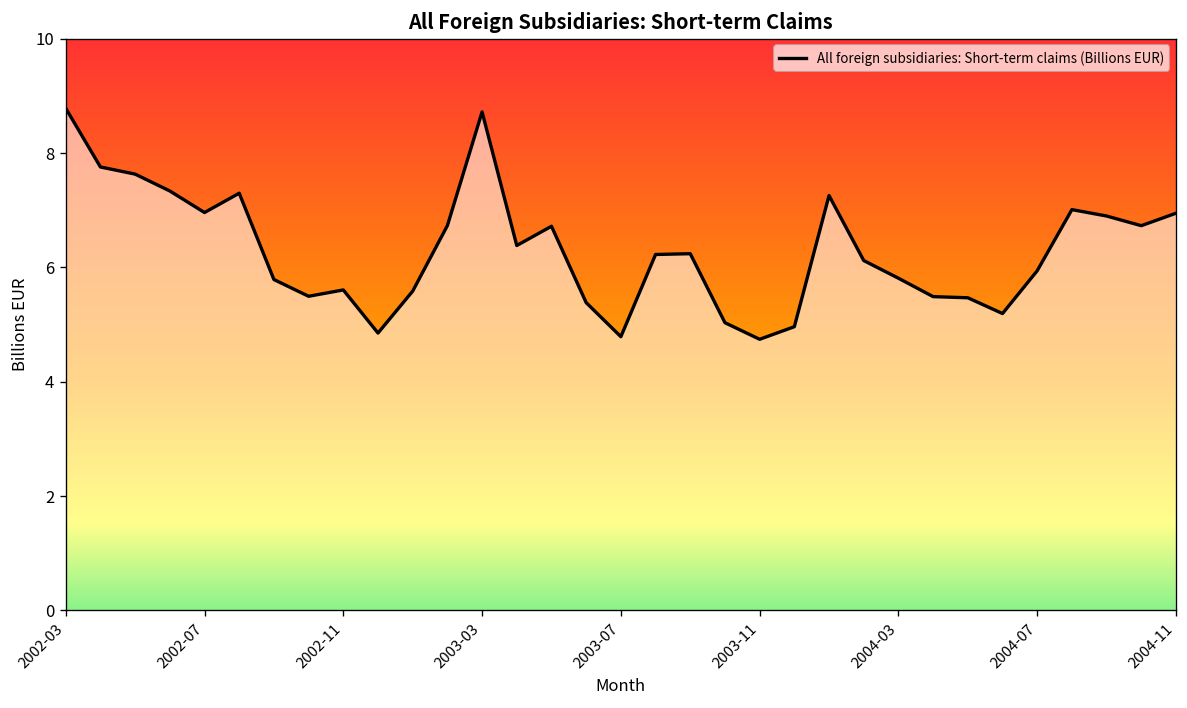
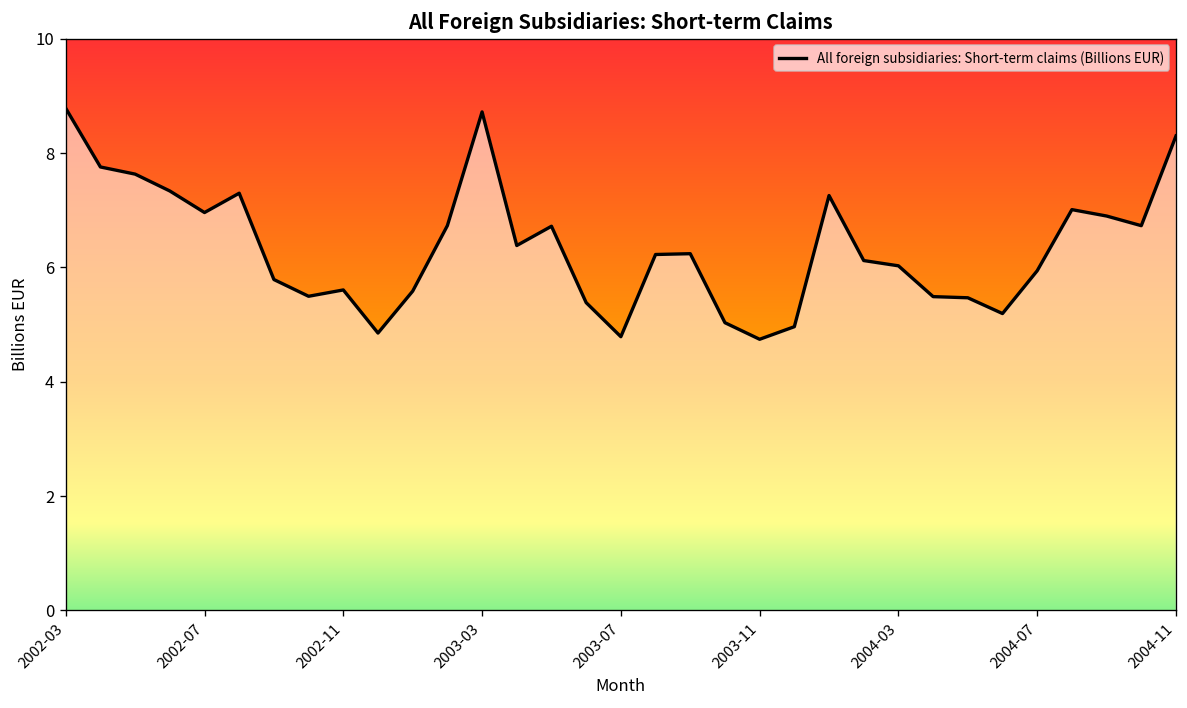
2004-03: 5.8 -> 6.0
2004-11: 6.9 -> 8.3
